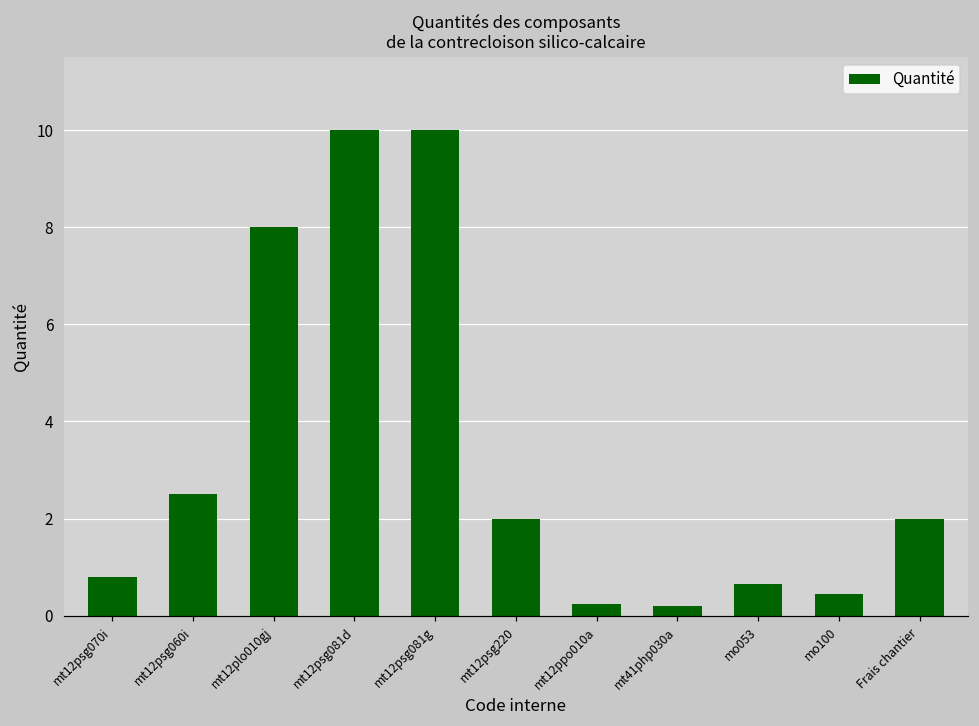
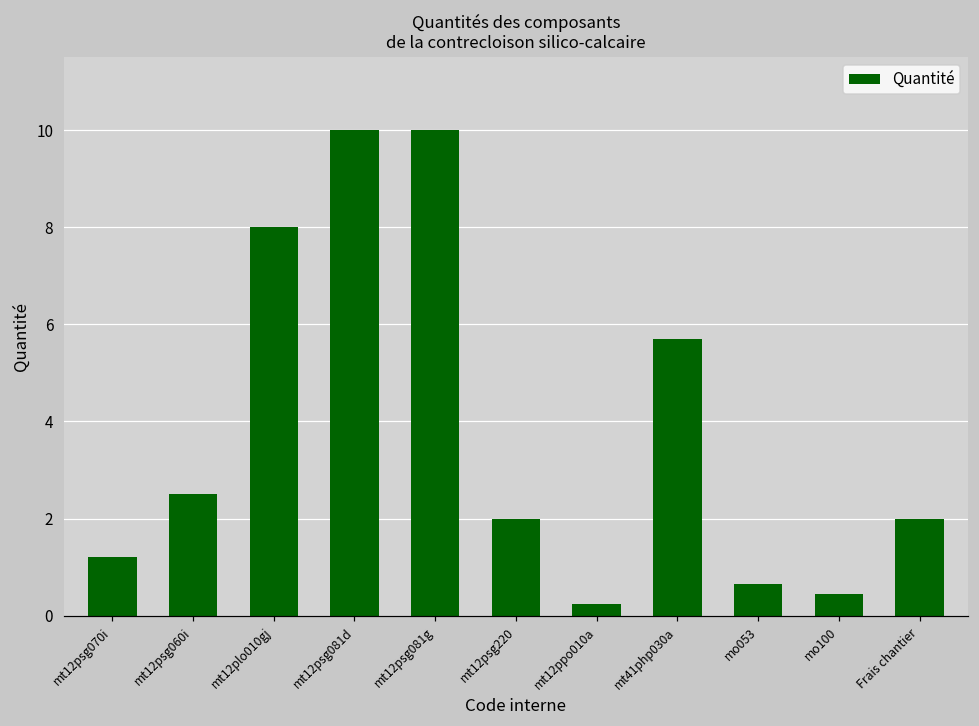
mt12psg070i: 0.8 -> 1.2
mt41php030a: 0.2 -> 5.7
